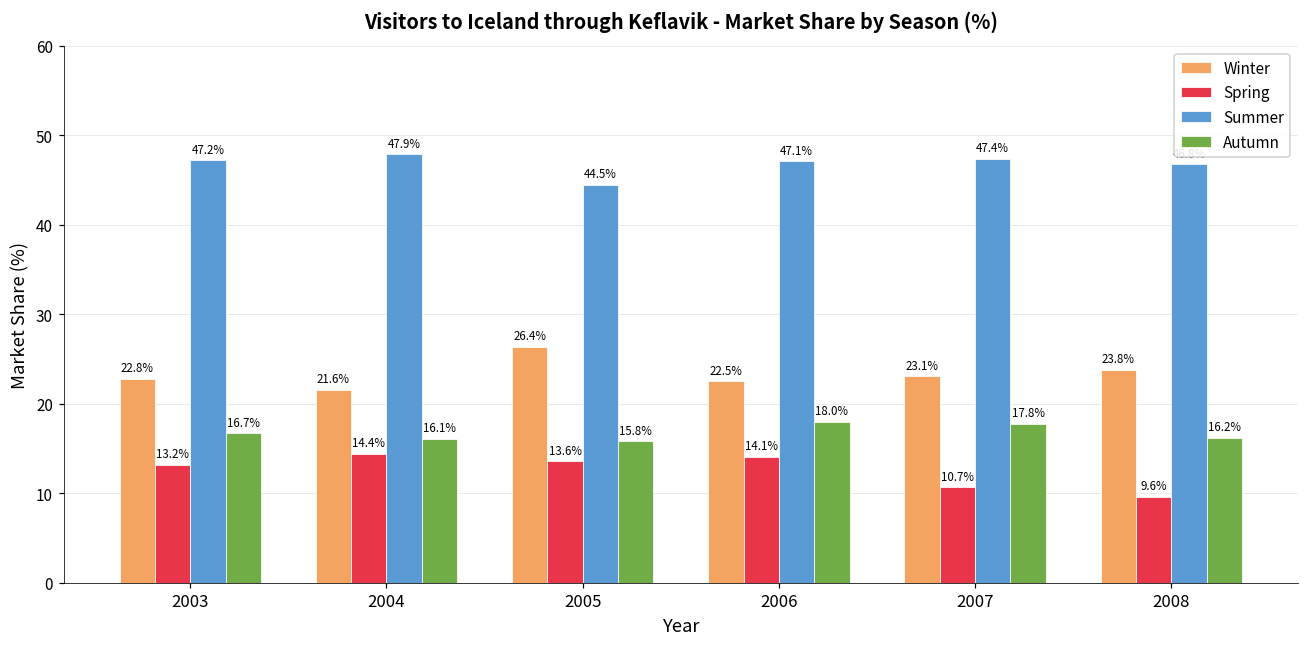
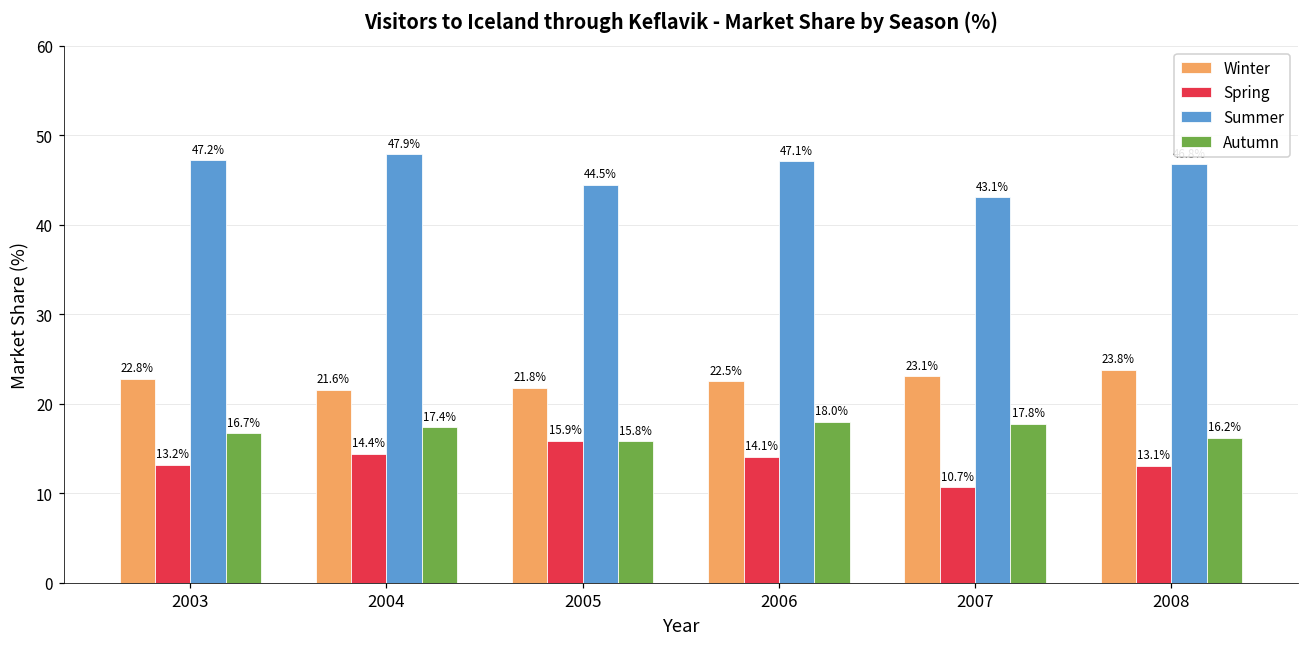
Autumn, 2004: 16.1% -> 17.4%
Winter, 2005: 26.4% -> 21.8%
Spring, 2005: 13.6% -> 15.9%
Summer, 2007: 47.4% -> 43.1%
Spring, 2008: 9.6% -> 13.1%
